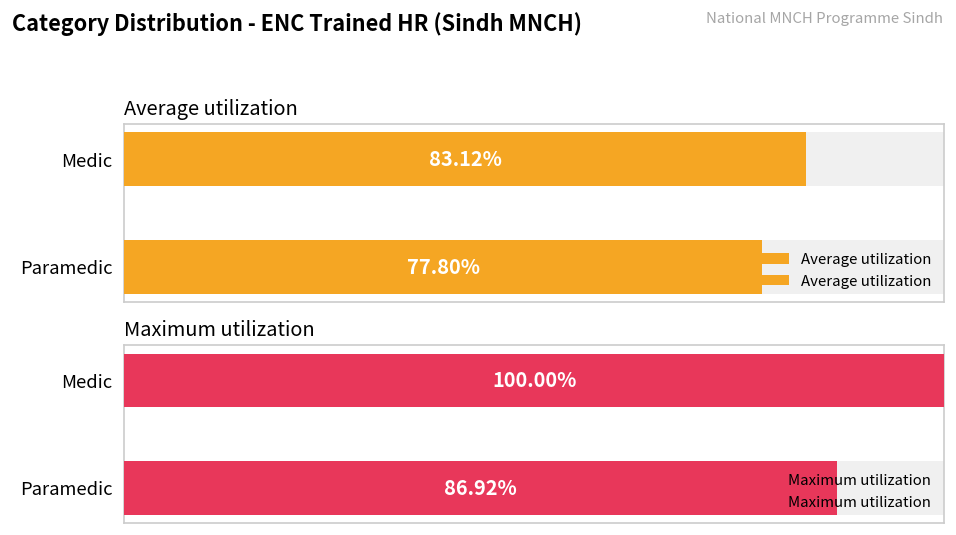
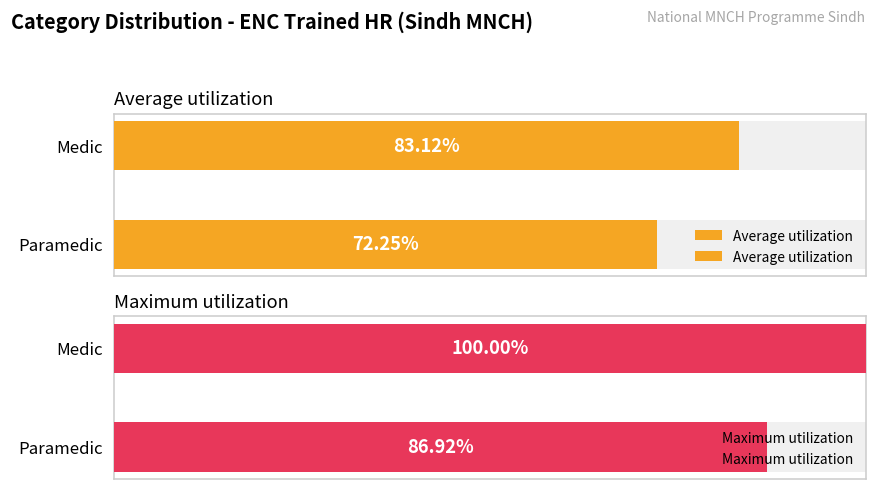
Average utilization, Average utilization, Paramedic: 77.80% -> 72.25%
